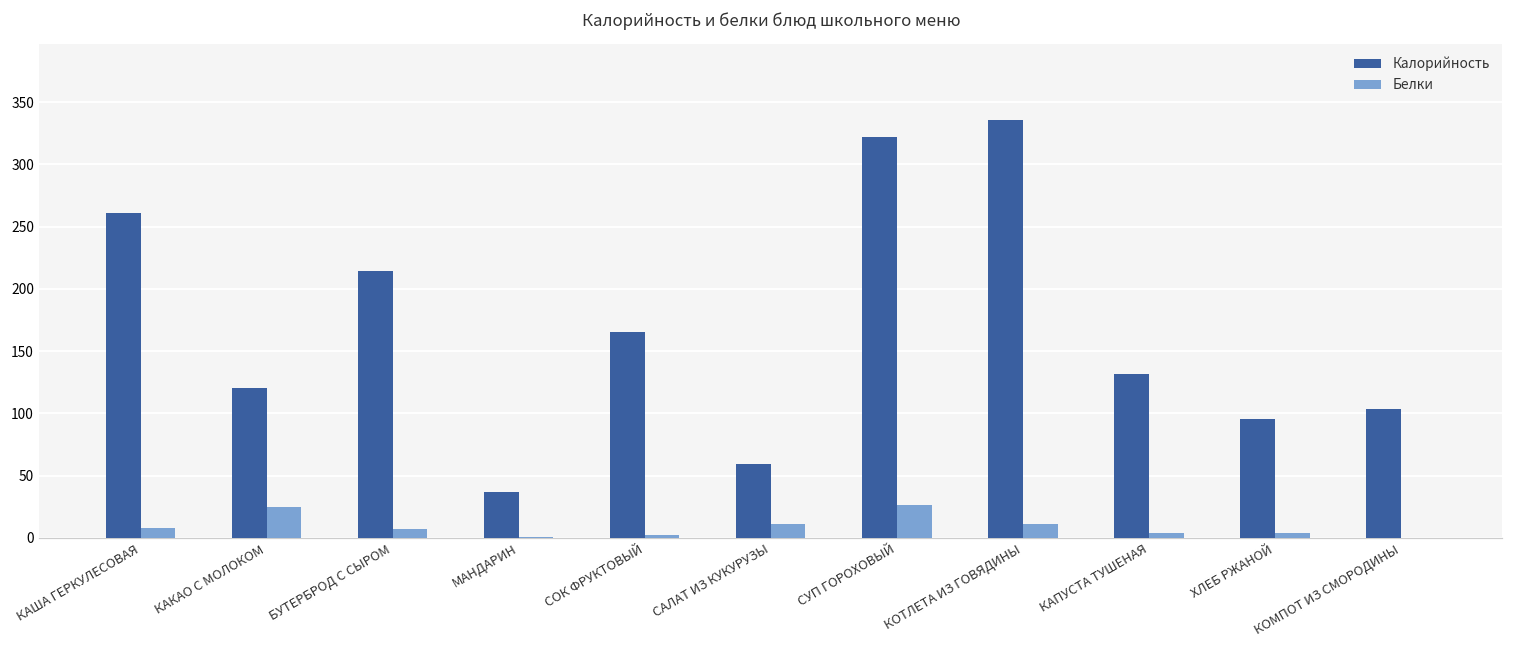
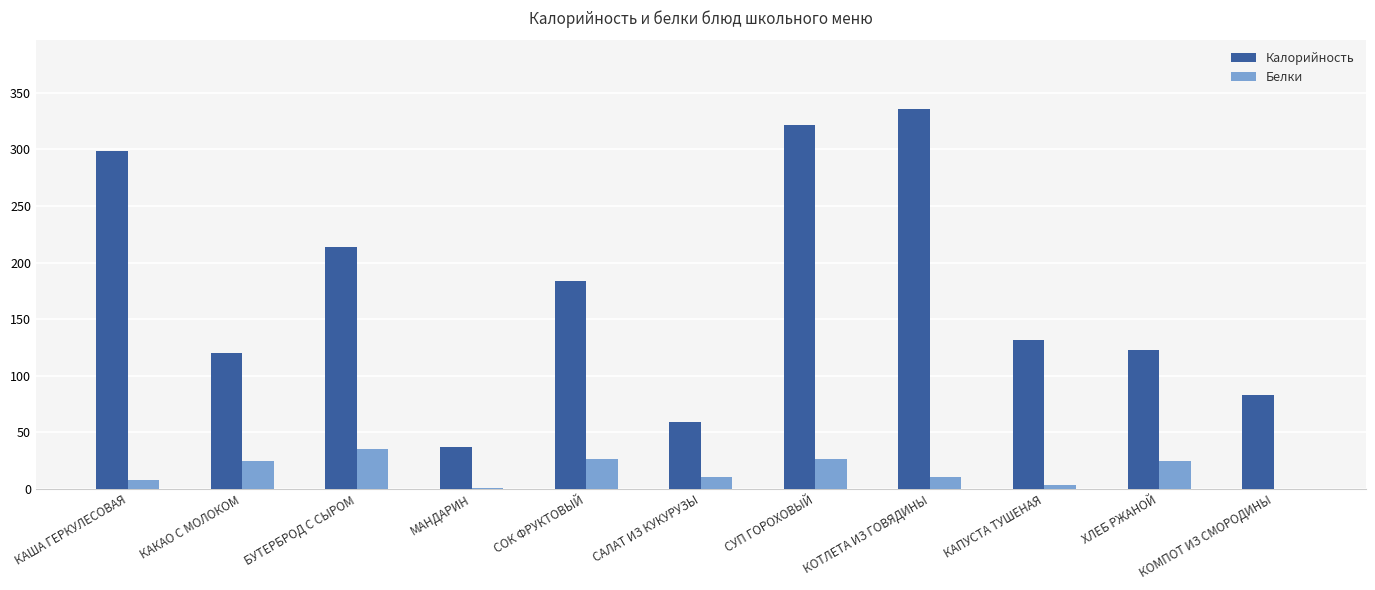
Калорийность, КАША ГЕРКУЛЕСОВАЯ: 261 -> 298
Белки, БУТЕРБРОД С СЫРОМ: 7 -> 35
Калорийность, СОК ФРУКТОВЫЙ: 165 -> 184
Белки, СОК ФРУКТОВЫЙ: 2 -> 26
Калорийность, ХЛЕБ РЖАНОЙ: 95 -> 122
Белки, ХЛЕБ РЖАНОЙ: 4 -> 25
Калорийность, КОМПОТ ИЗ СМОРОДИНЫ: 104 -> 83
